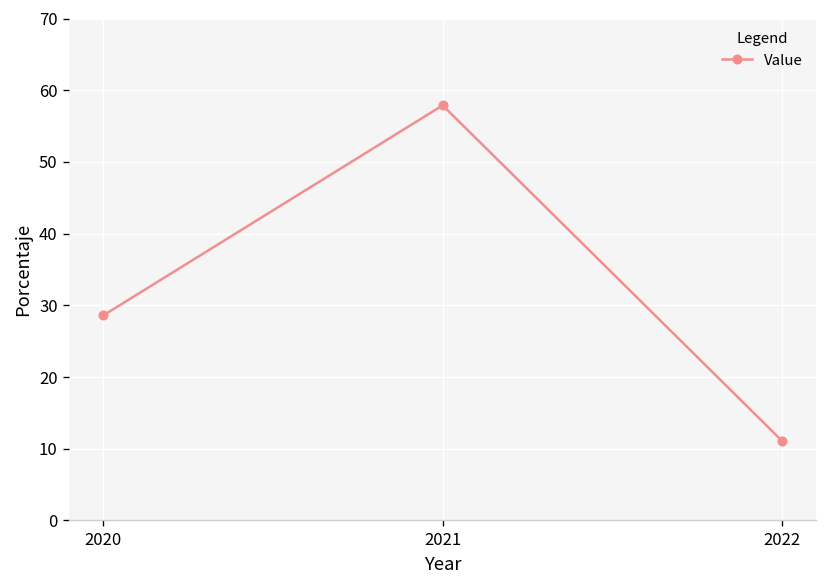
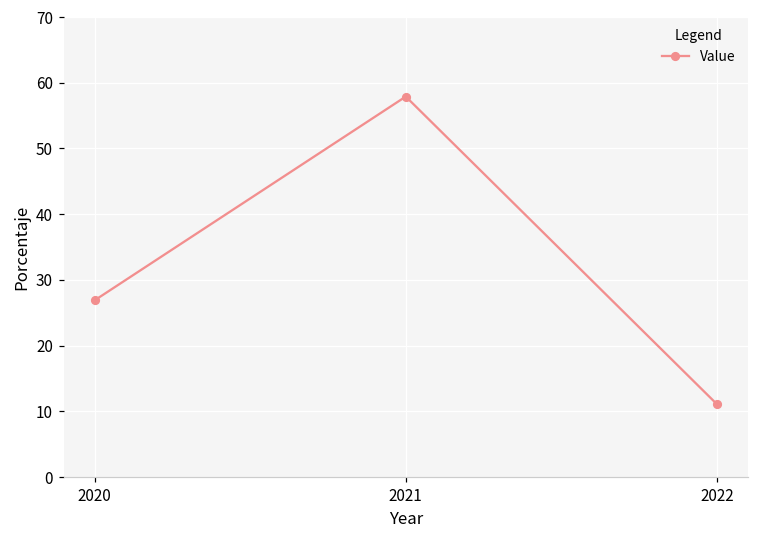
2020: 29 -> 27
